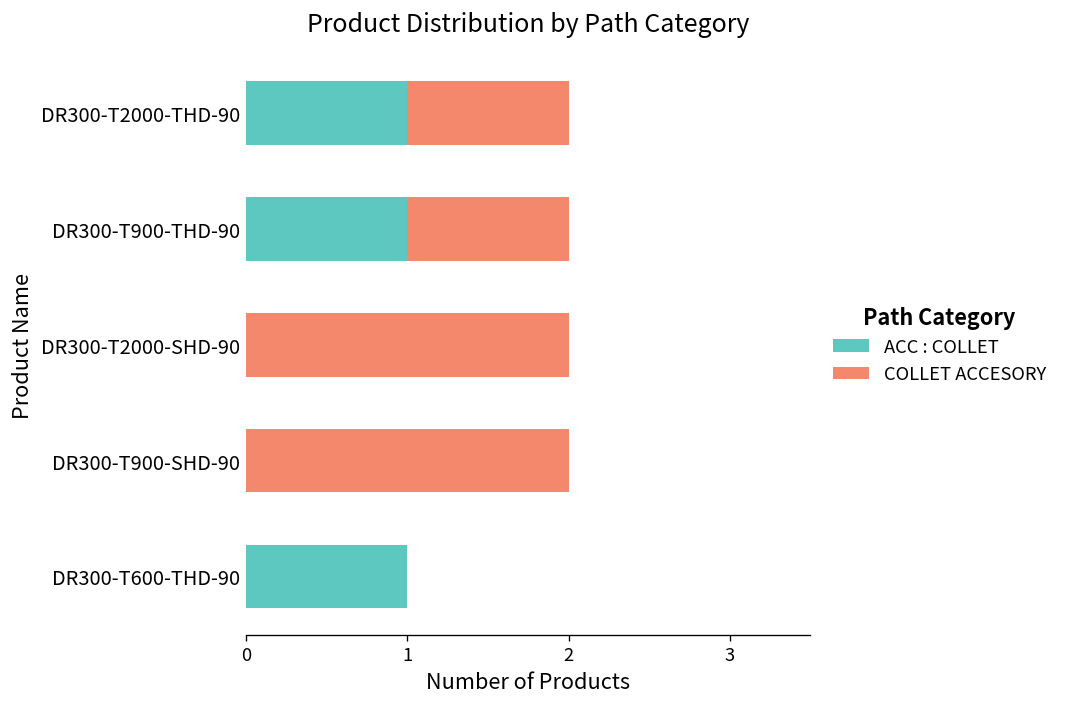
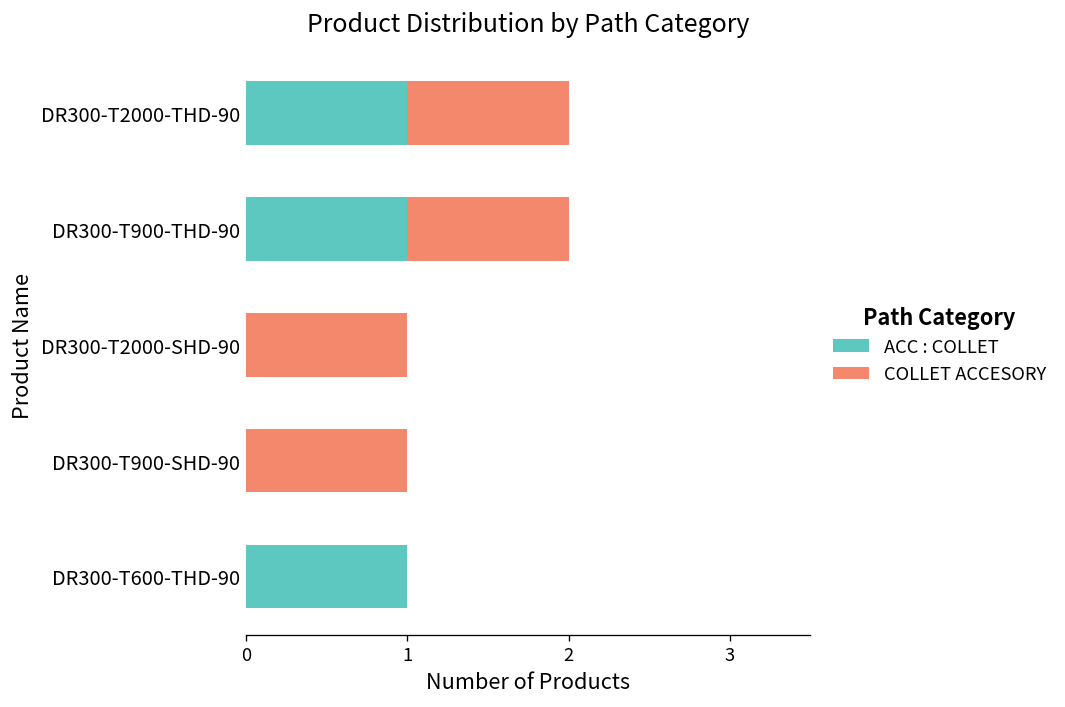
COLLET ACCESORY, DR300-T2000-SHD-90: 2 -> 1
COLLET ACCESORY, DR300-T900-SHD-90: 2 -> 1
